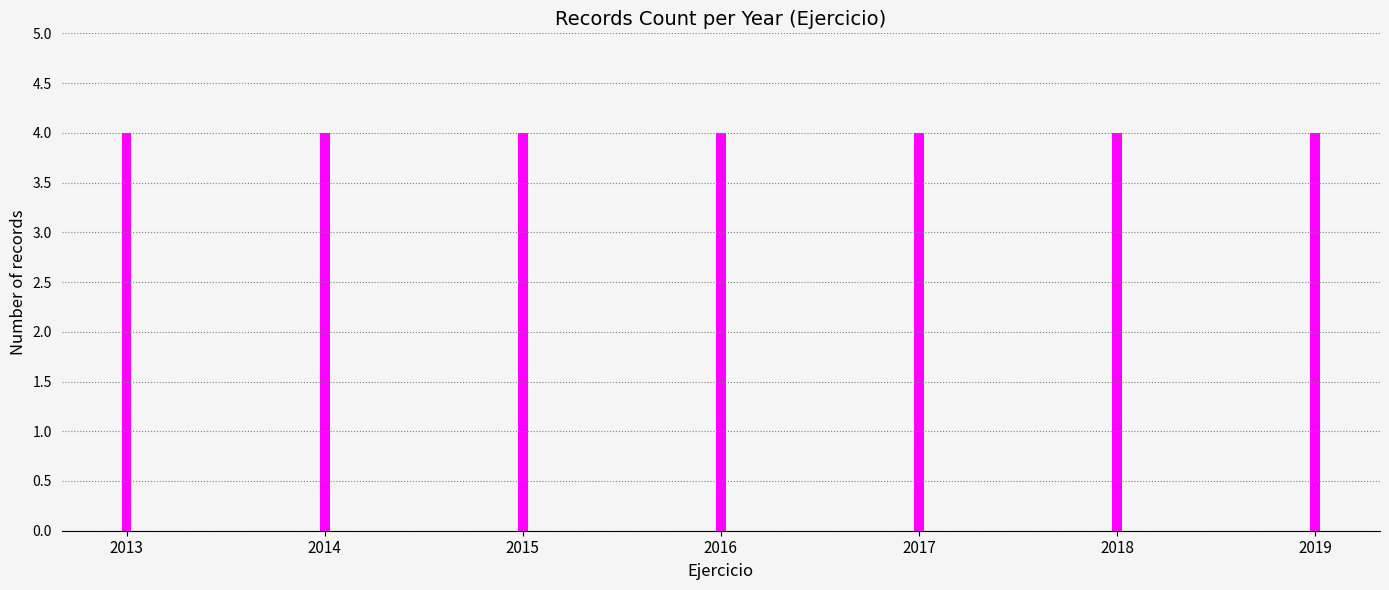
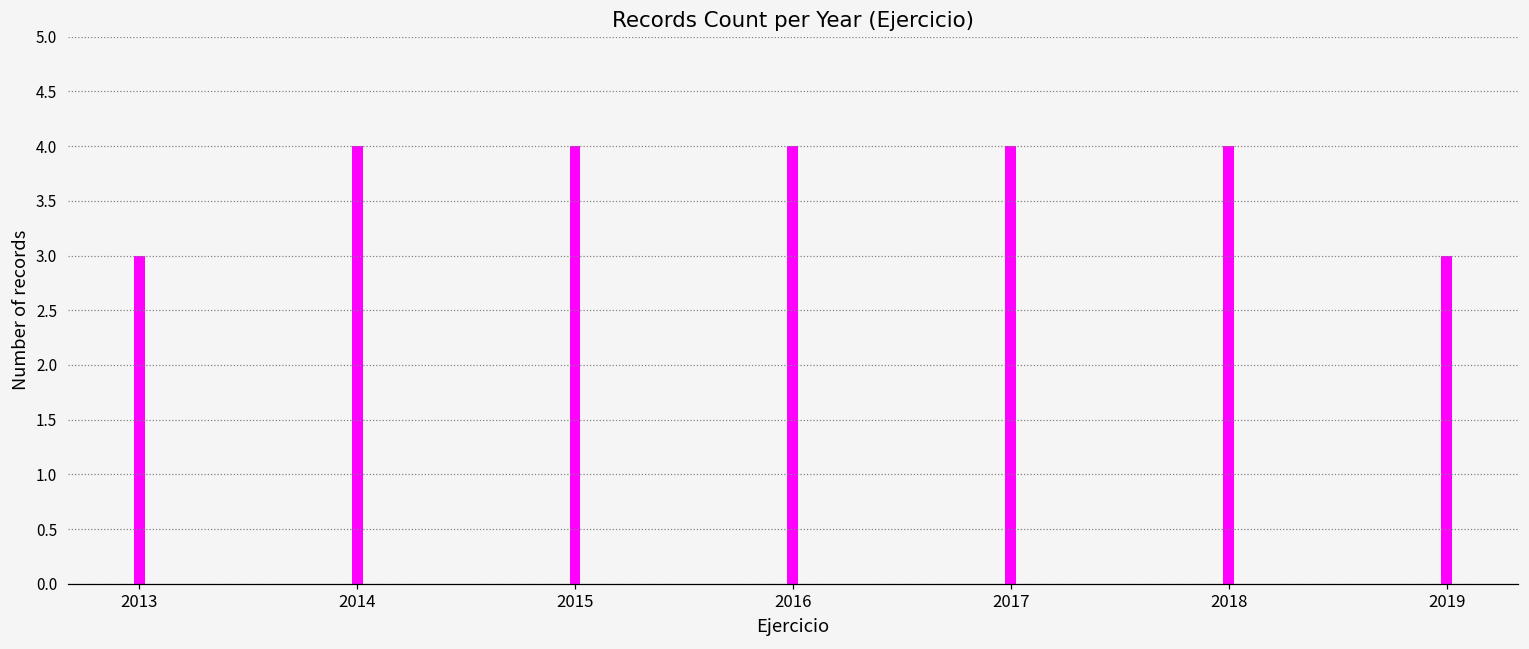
2013: 4 -> 3
2019: 4 -> 3
